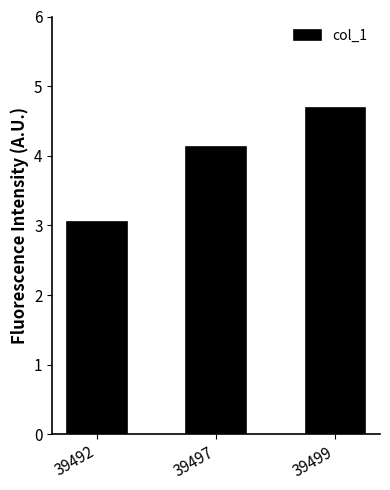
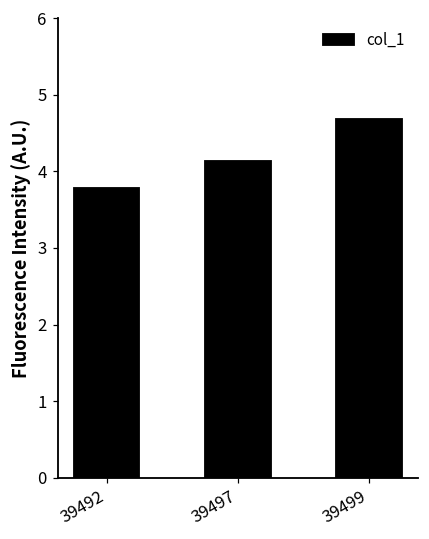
39492: 3.1 -> 3.8
